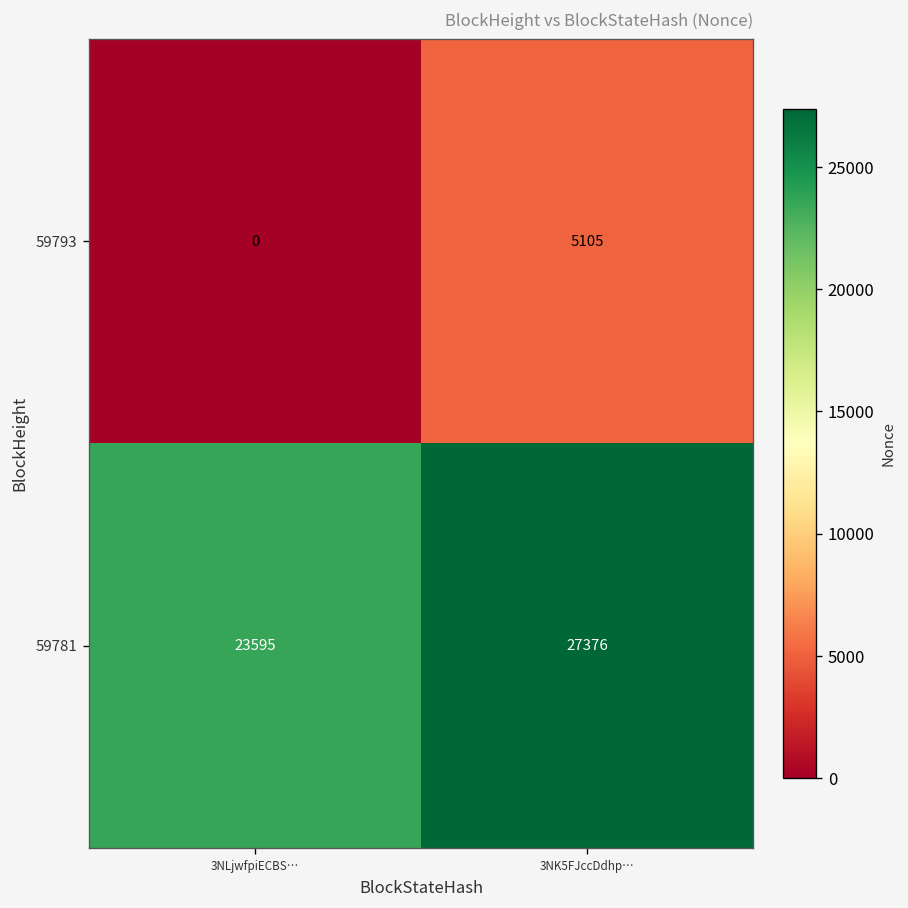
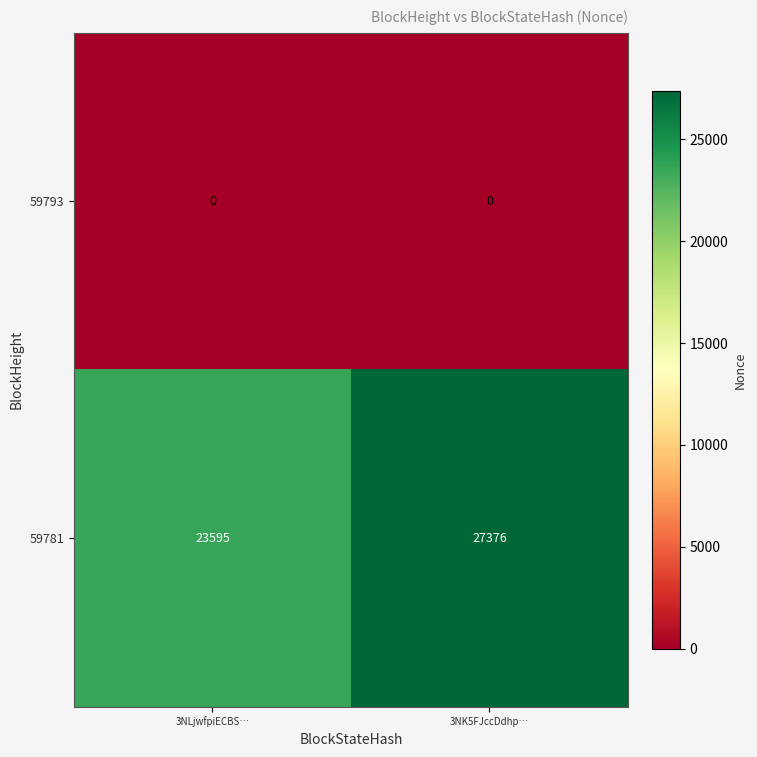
59793, 3NK5FJccDdhp…: 5105 -> 0
